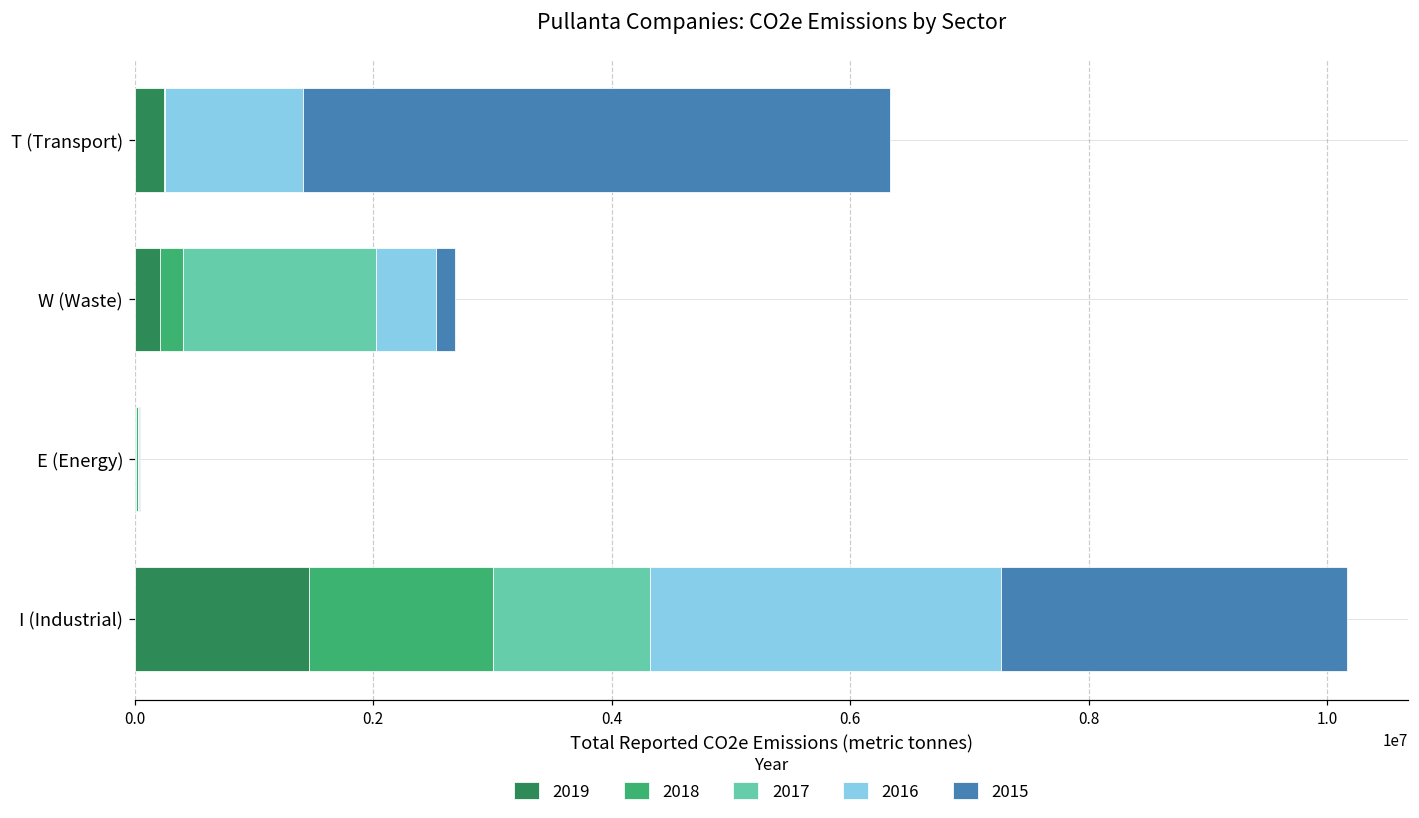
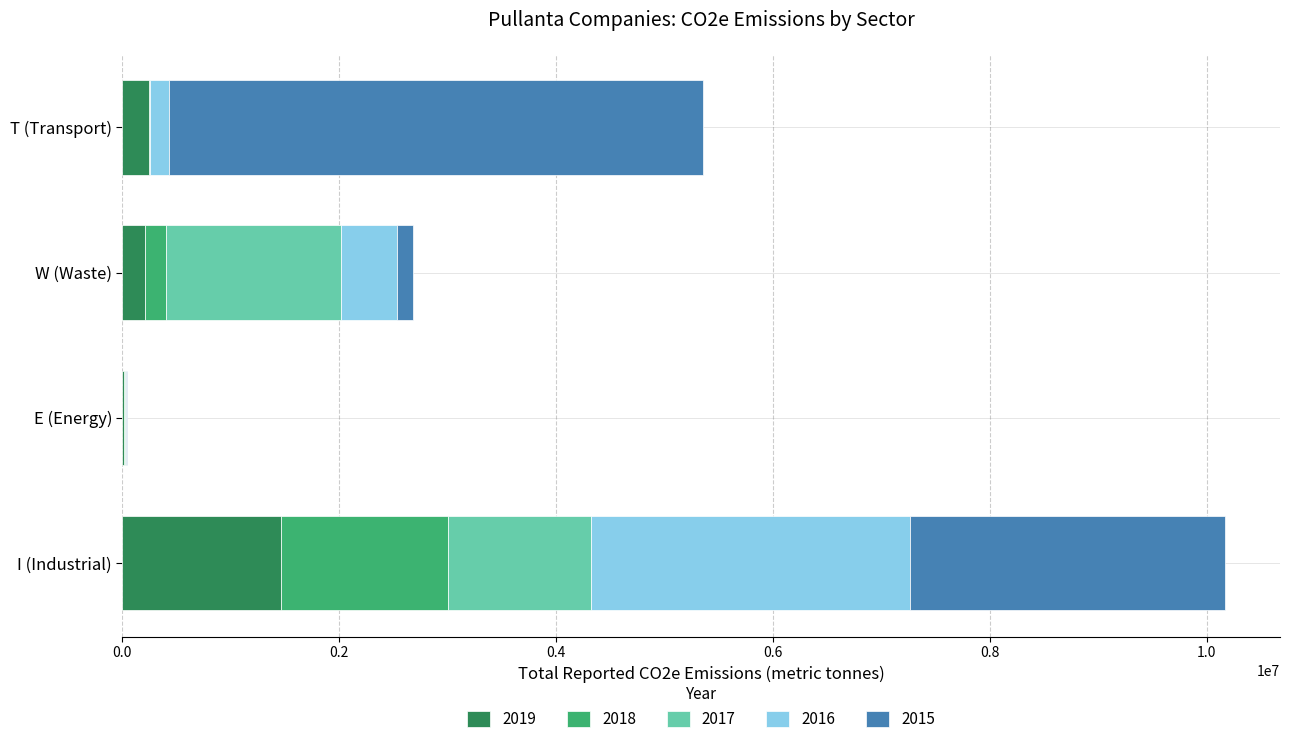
2016, T (Transport): 1160000 -> 180000
